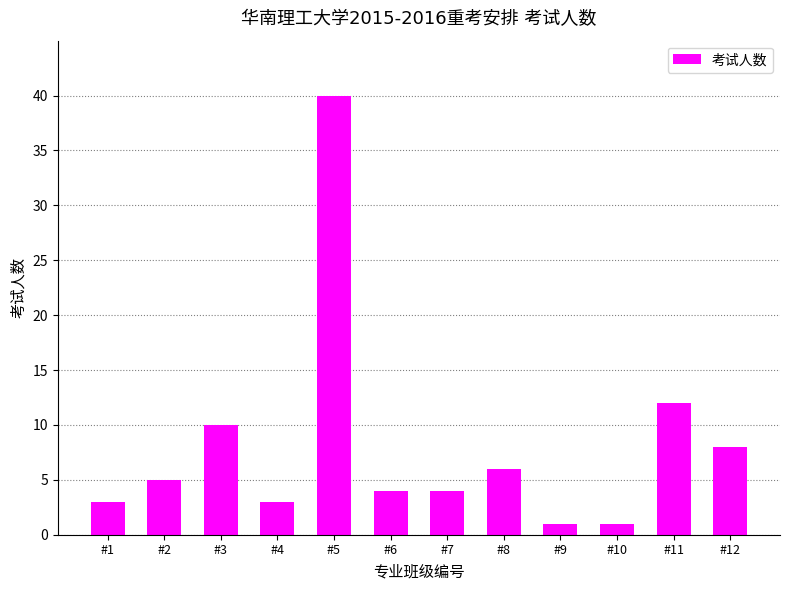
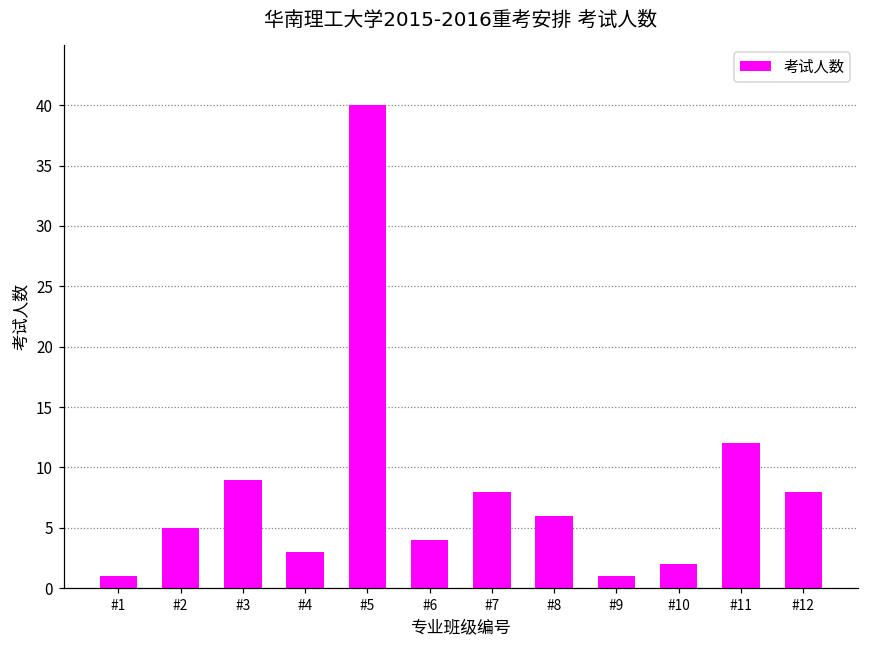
#1: 3 -> 1
#3: 10 -> 9
#7: 4 -> 8
#10: 1 -> 2
